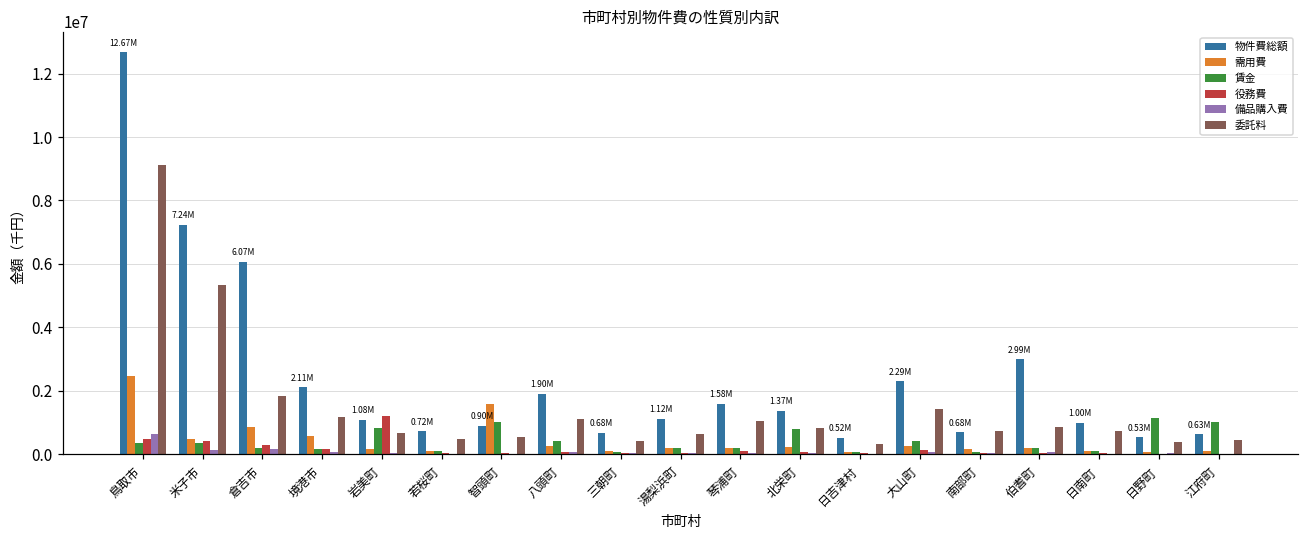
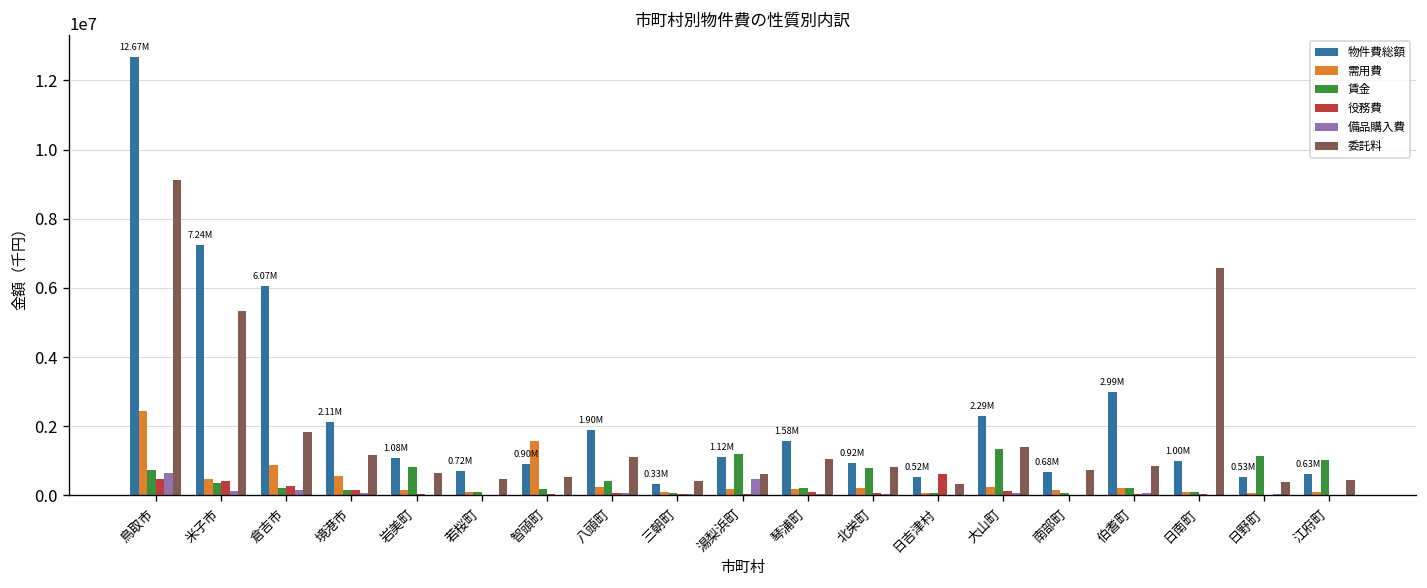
賃金, 鳥取市: 400000 -> 700000
役務費, 岩美町: 1200000 -> 0
賃金, 智頭町: 1000000 -> 200000
物件費総額, 三朝町: 0.68M -> 0.33M
賃金, 湯梨浜町: 200000 -> 1200000
備品購入費, 湯梨浜町: 0 -> 500000
物件費総額, 北栄町: 1.37M -> 0.92M
役務費, 日吉津村: 0 -> 600000
賃金, 大山町: 400000 -> 1300000
委託料, 日南町: 700000 -> 6600000
